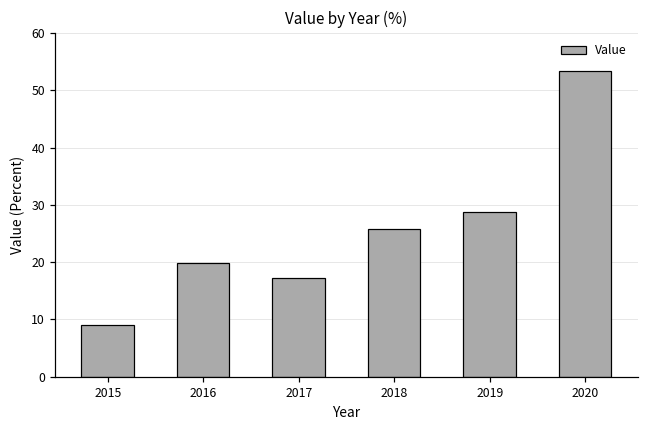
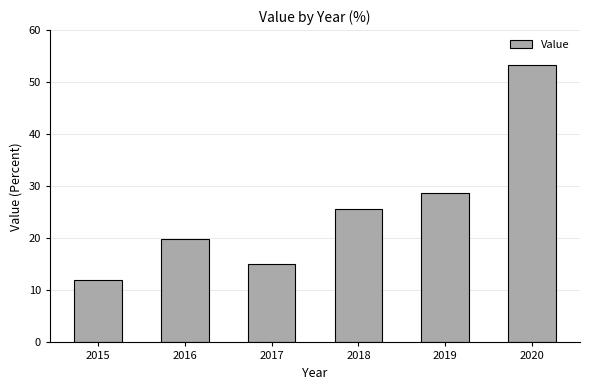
2015: 9 -> 12
2017: 17 -> 15
